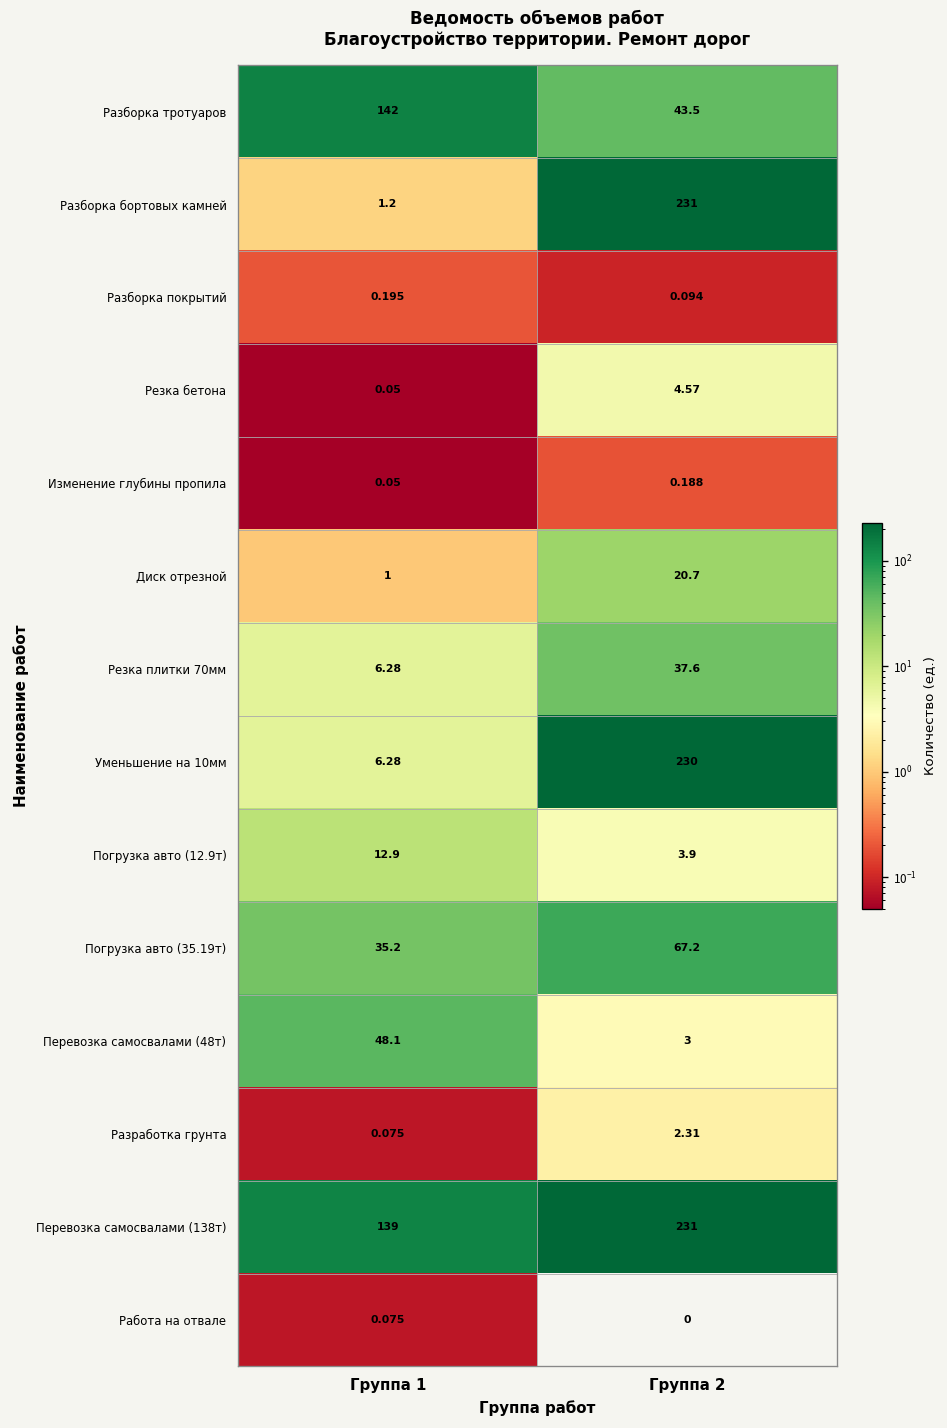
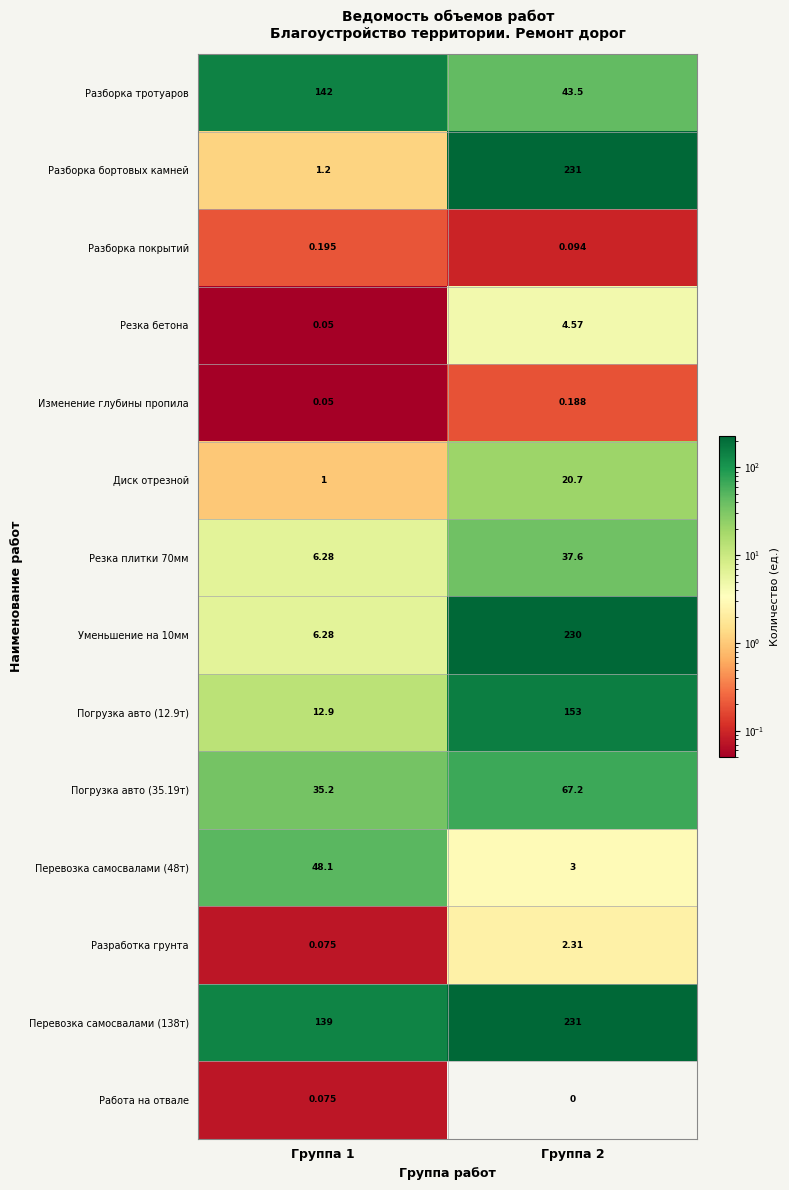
Погрузка авто (12.9т), Группа 2: 3.9 -> 153
